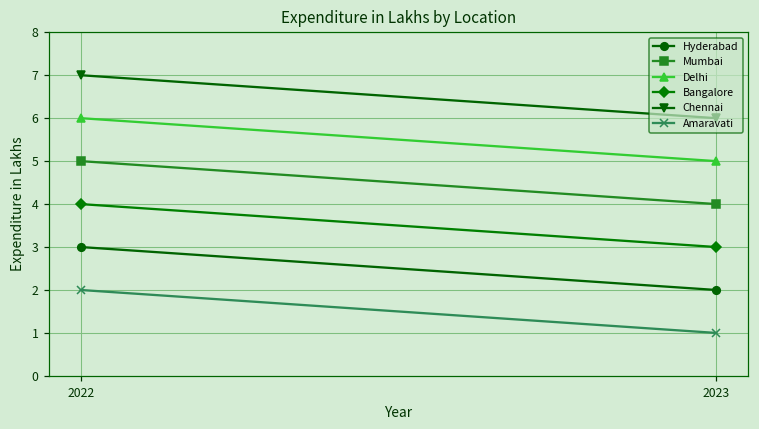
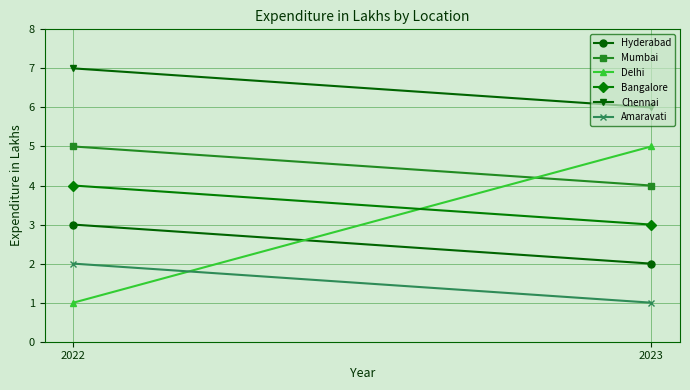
Delhi, 2022: 6 -> 1
